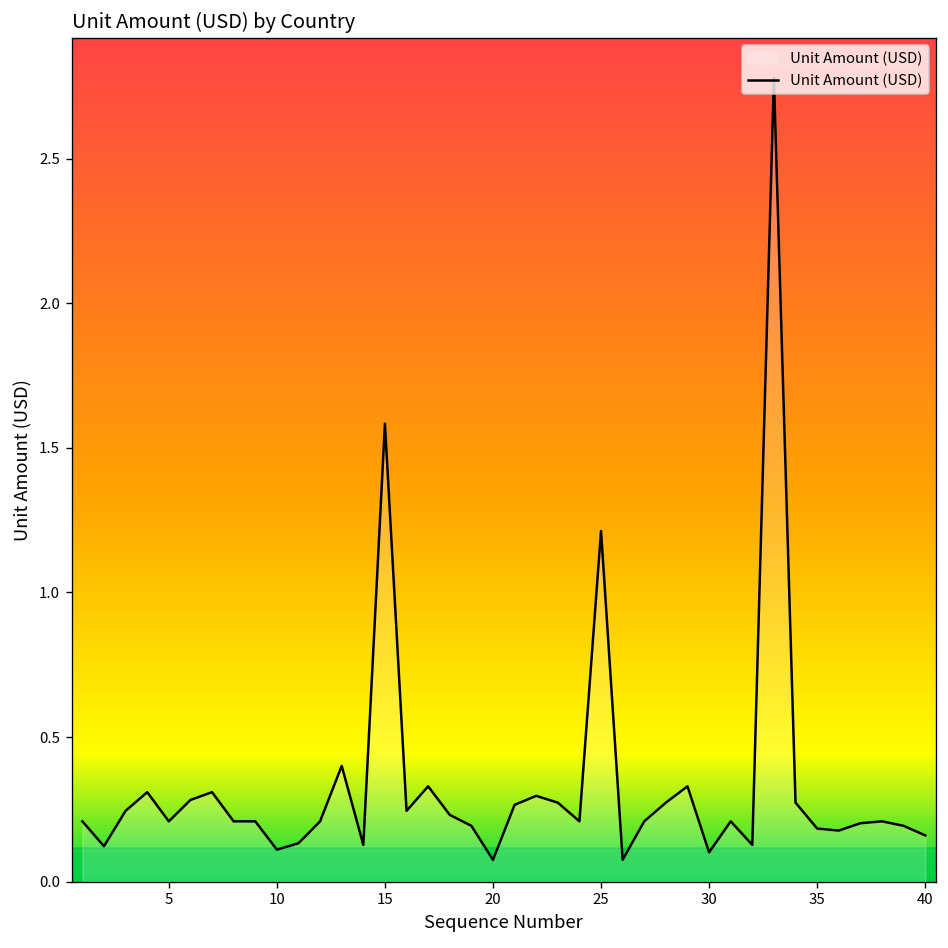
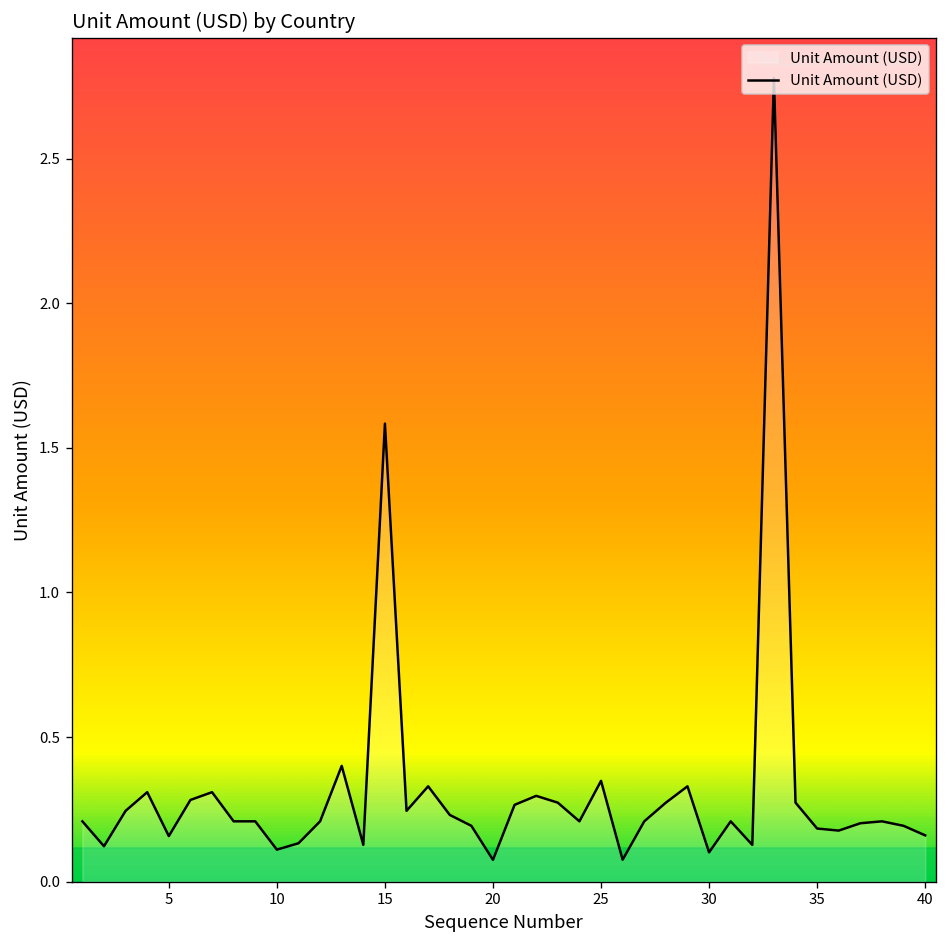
5: 0.21 -> 0.16
25: 1.21 -> 0.35
